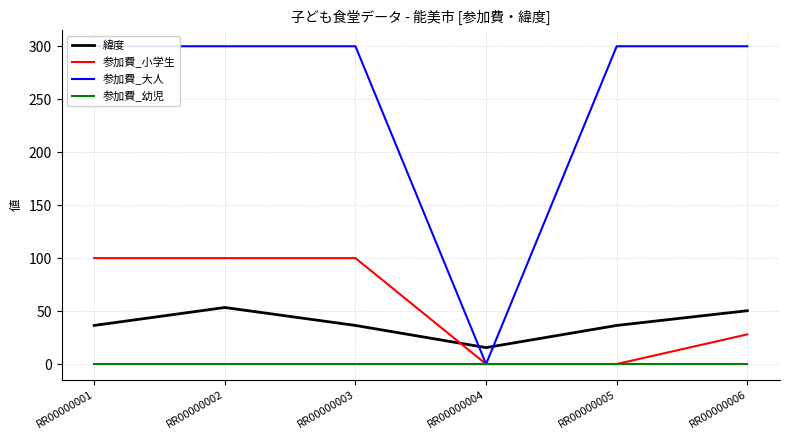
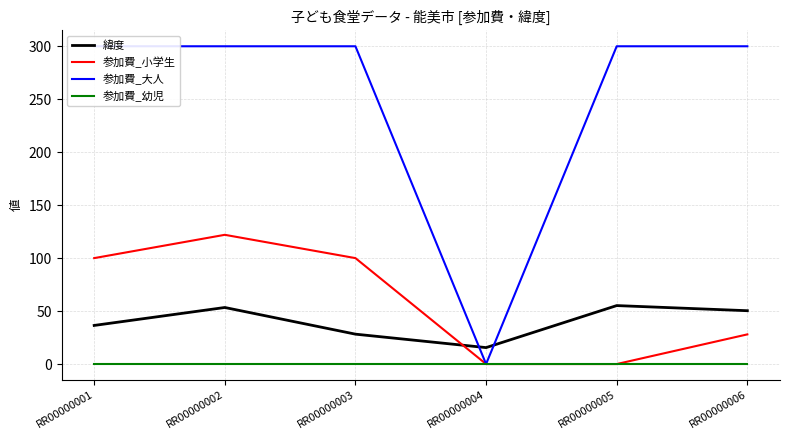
参加費_小学生, RR00000002: 100 -> 122
緯度, RR00000003: 36 -> 28
緯度, RR00000005: 36 -> 55
